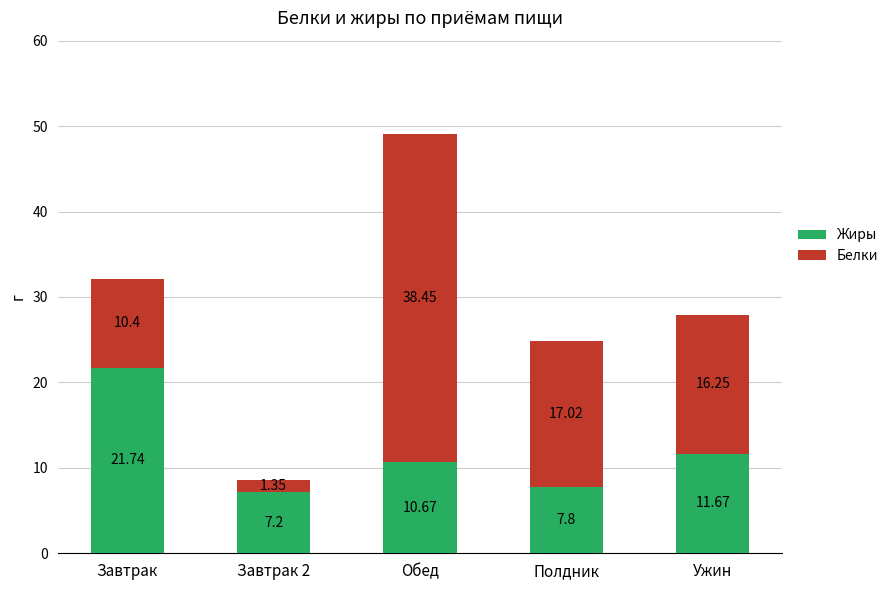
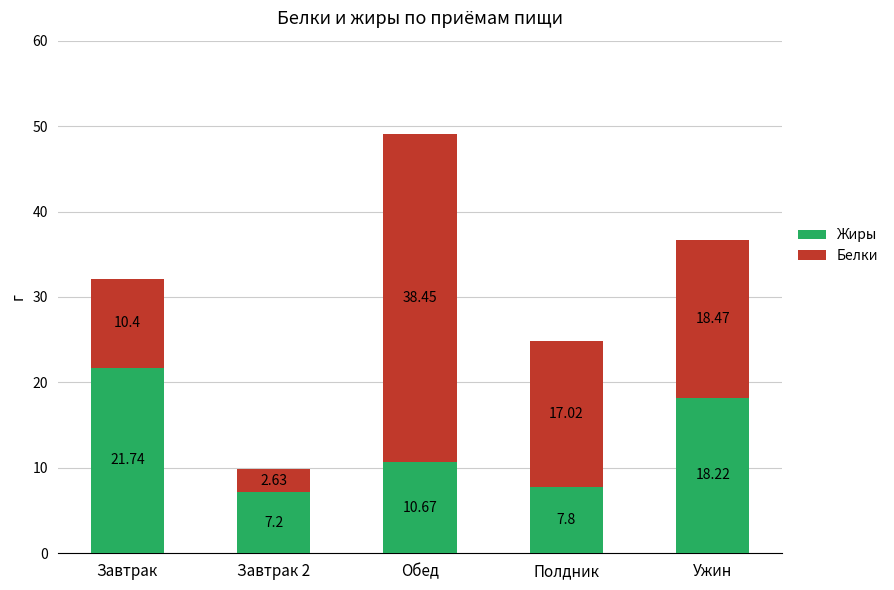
Белки, Завтрак 2: 1.35 -> 2.63
Жиры, Ужин: 11.67 -> 18.22
Белки, Ужин: 16.25 -> 18.47
